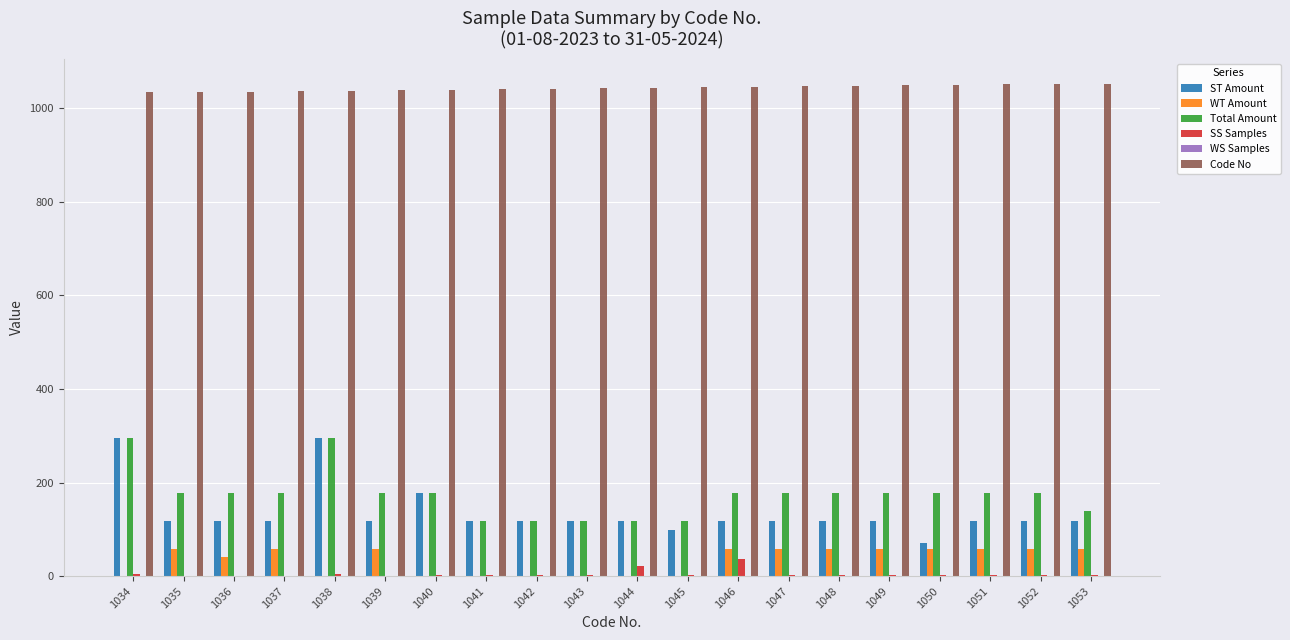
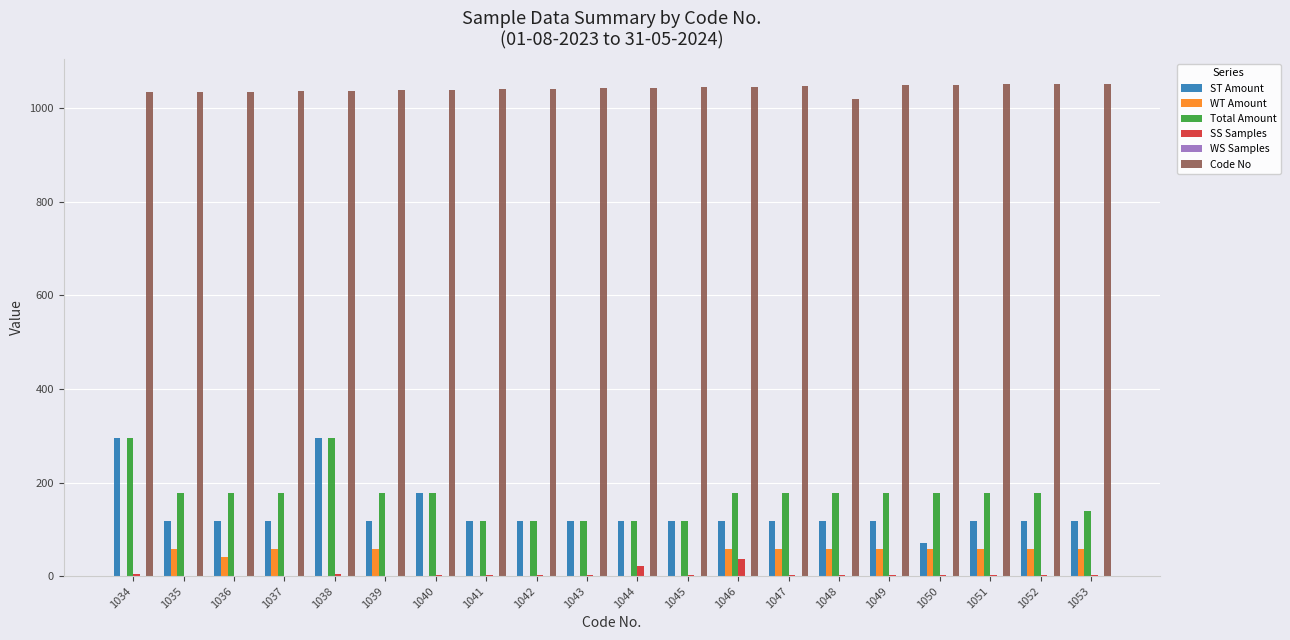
ST Amount, 1045: 100 -> 120
Code No, 1048: 1050 -> 1020
